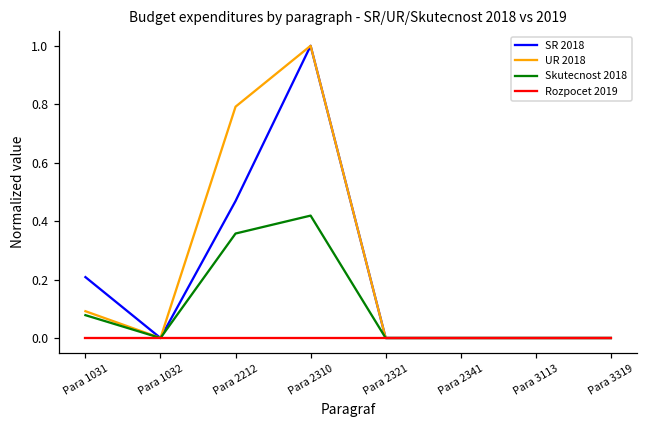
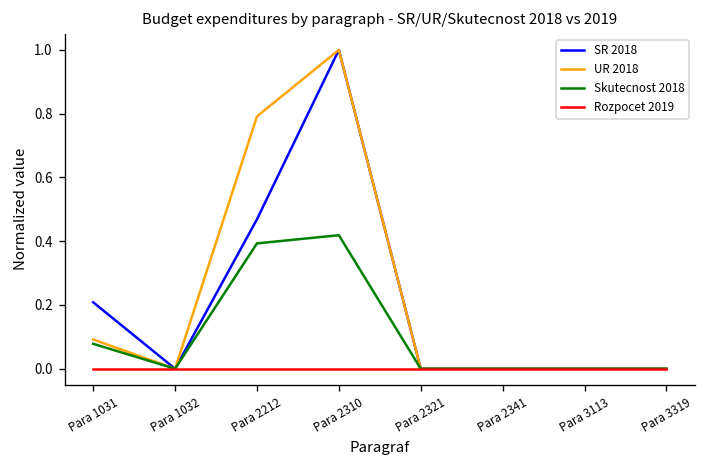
Skutecnost 2018, Para 2212: 0.36 -> 0.39
